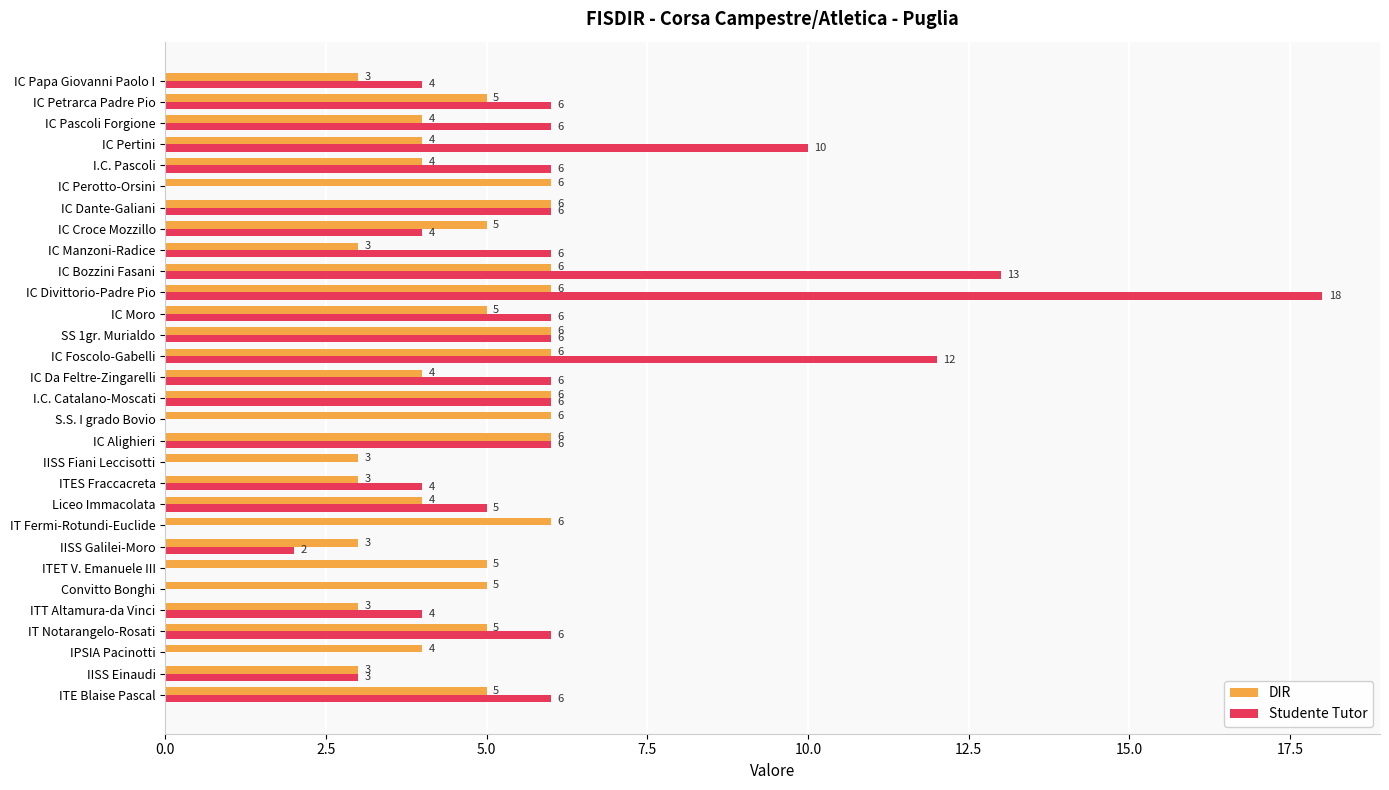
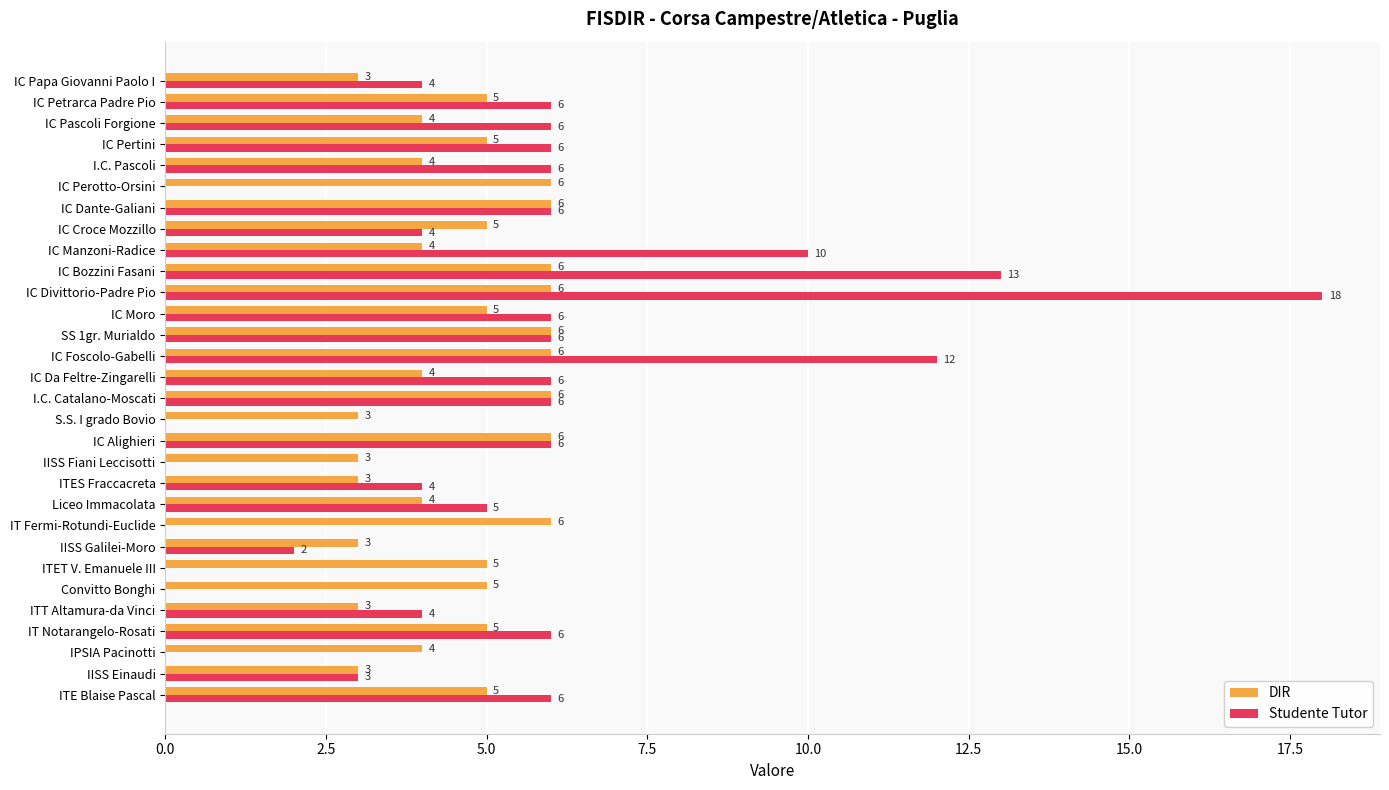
DIR, IC Pertini: 4 -> 5
Studente Tutor, IC Pertini: 10 -> 6
DIR, IC Manzoni-Radice: 3 -> 4
Studente Tutor, IC Manzoni-Radice: 6 -> 10
DIR, S.S. I grado Bovio: 6 -> 3
